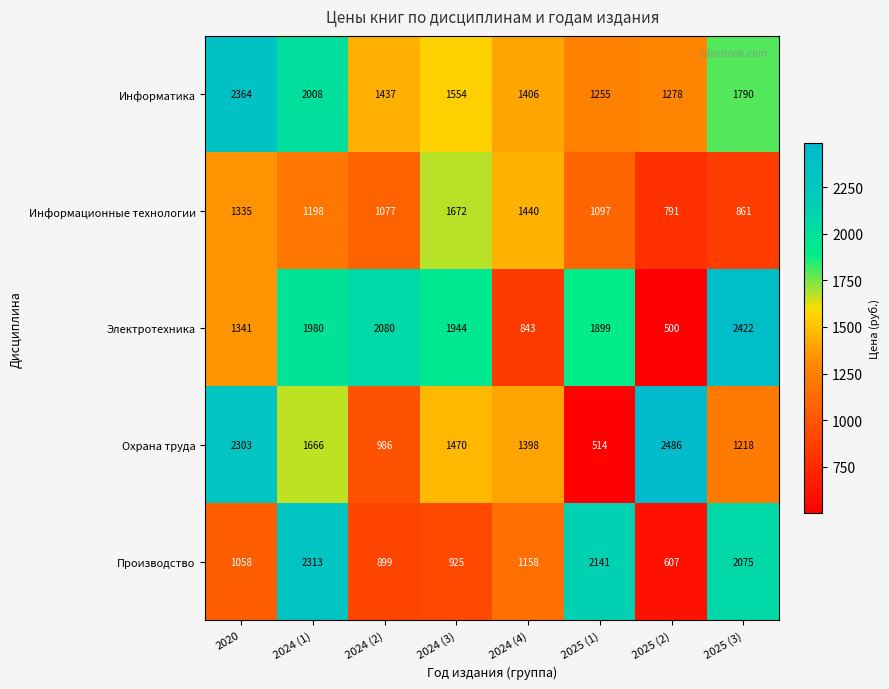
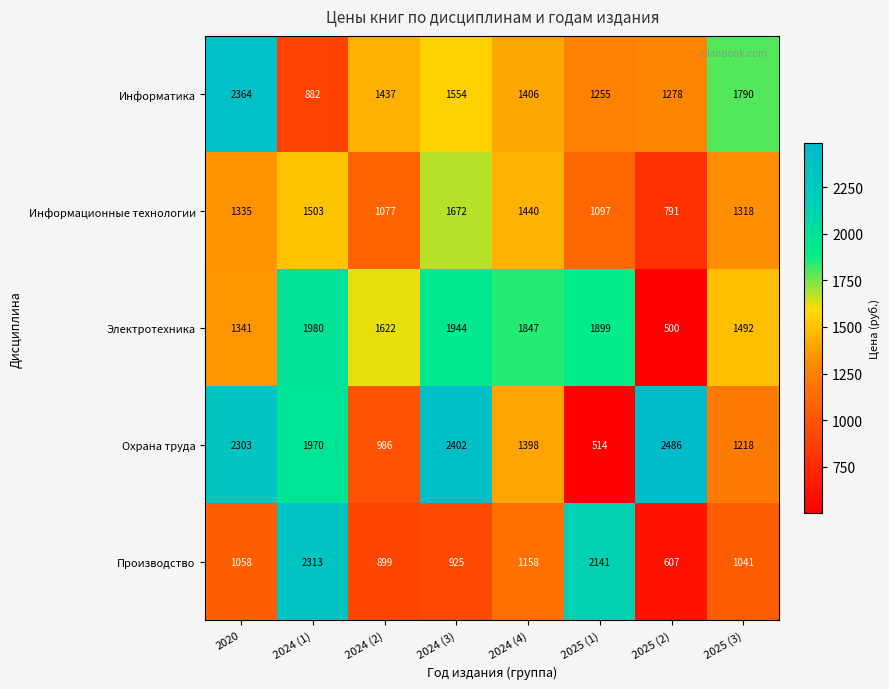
Информатика, 2024 (1): 2008 -> 882
Информационные технологии, 2024 (1): 1198 -> 1503
Информационные технологии, 2025 (3): 861 -> 1318
Электротехника, 2024 (2): 2080 -> 1622
Электротехника, 2024 (4): 843 -> 1847
Электротехника, 2025 (3): 2422 -> 1492
Охрана труда, 2024 (1): 1666 -> 1970
Охрана труда, 2024 (3): 1470 -> 2402
Производство, 2025 (3): 2075 -> 1041
